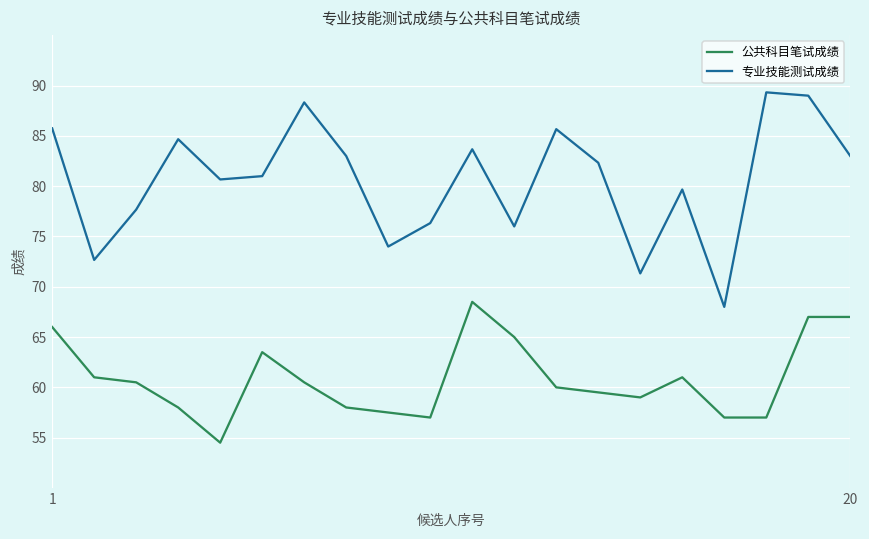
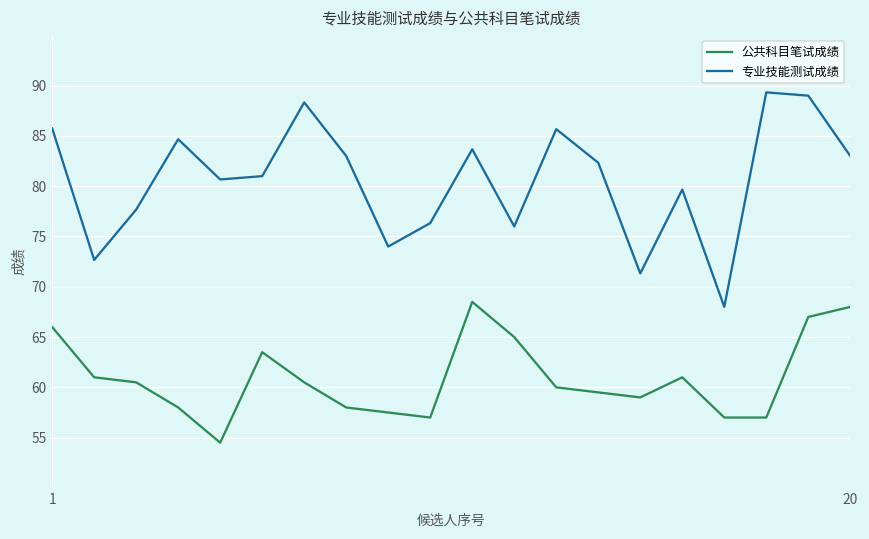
公共科目笔试成绩, 20: 67 -> 68
